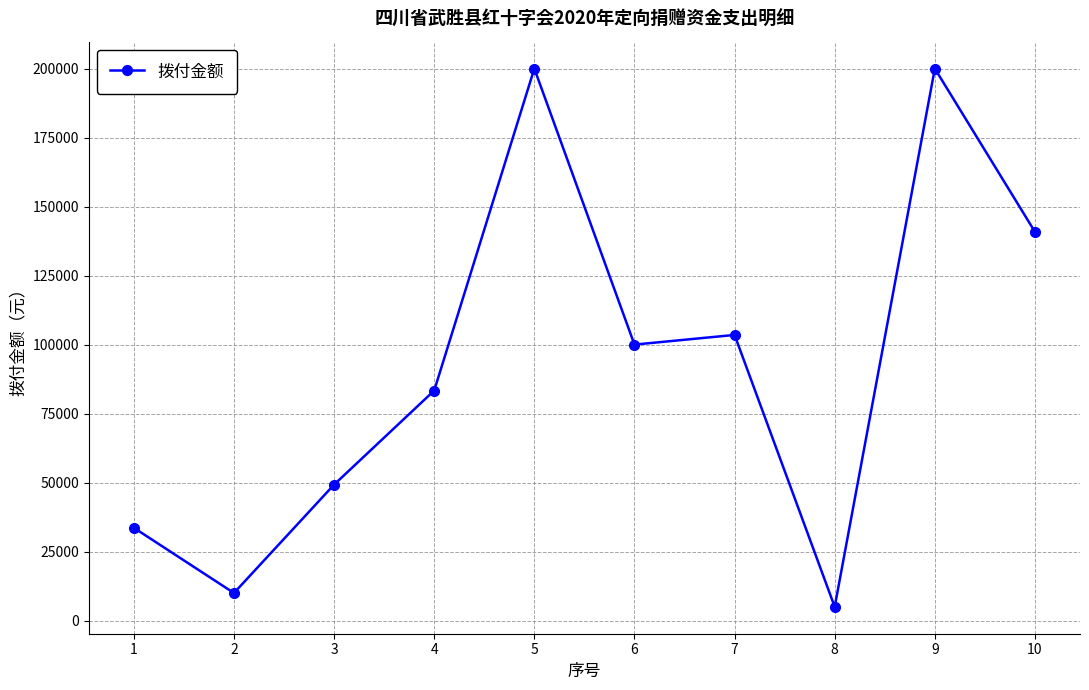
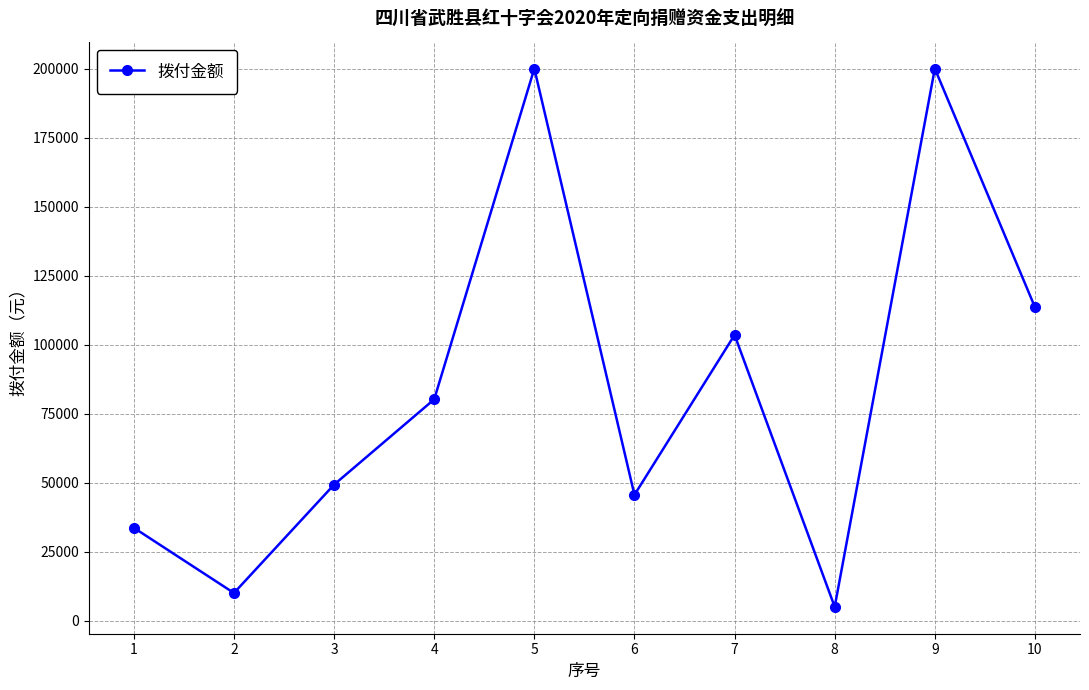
4: 83000 -> 80000
6: 100000 -> 46000
10: 141000 -> 114000
